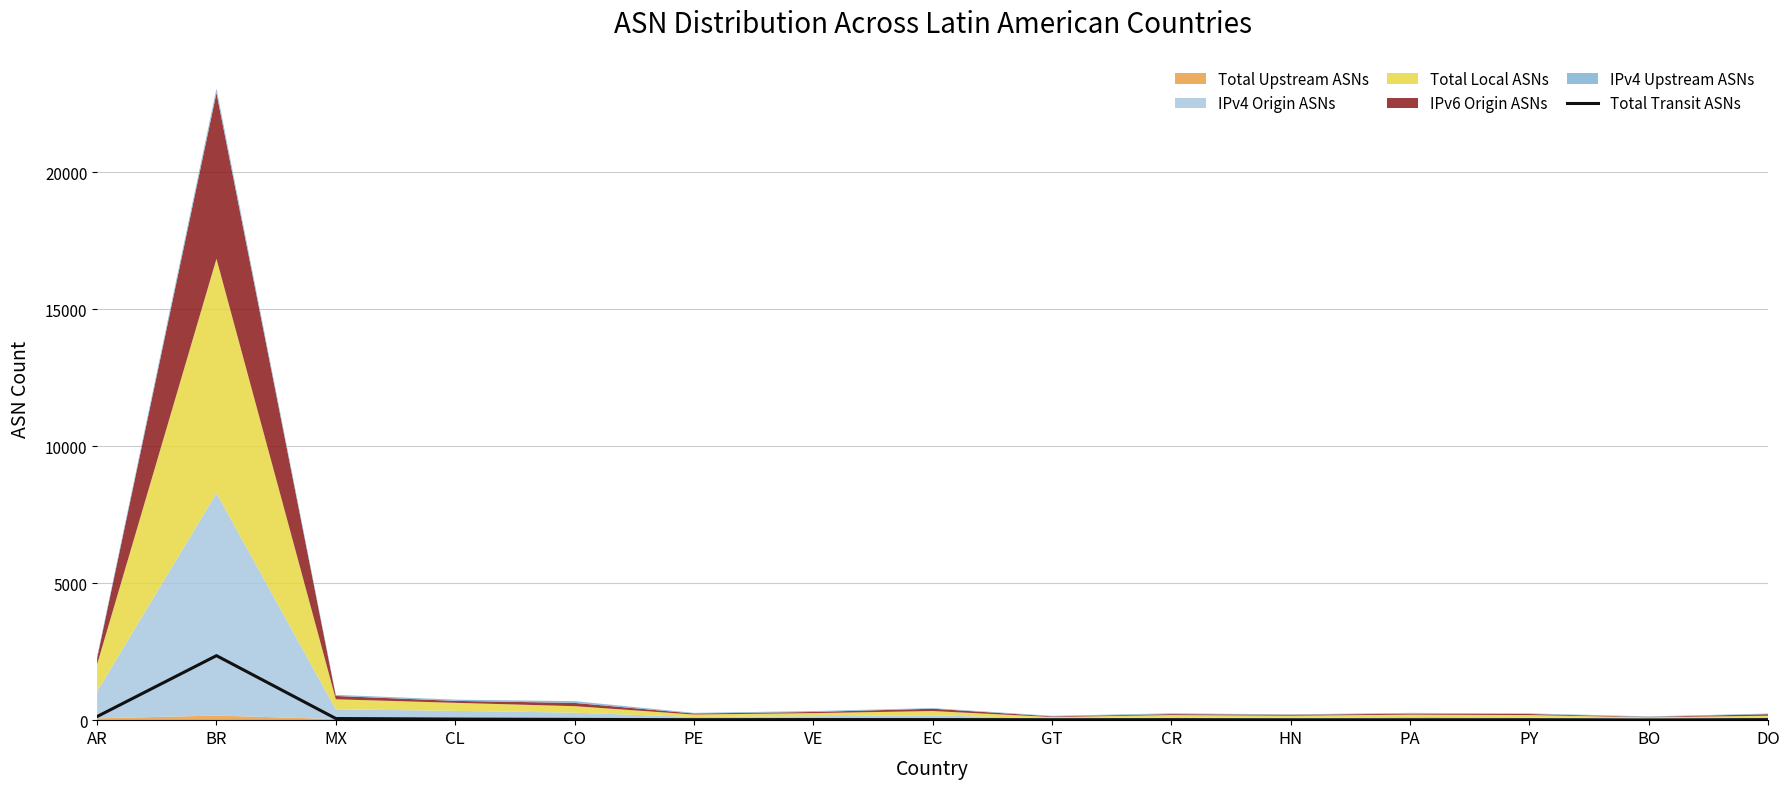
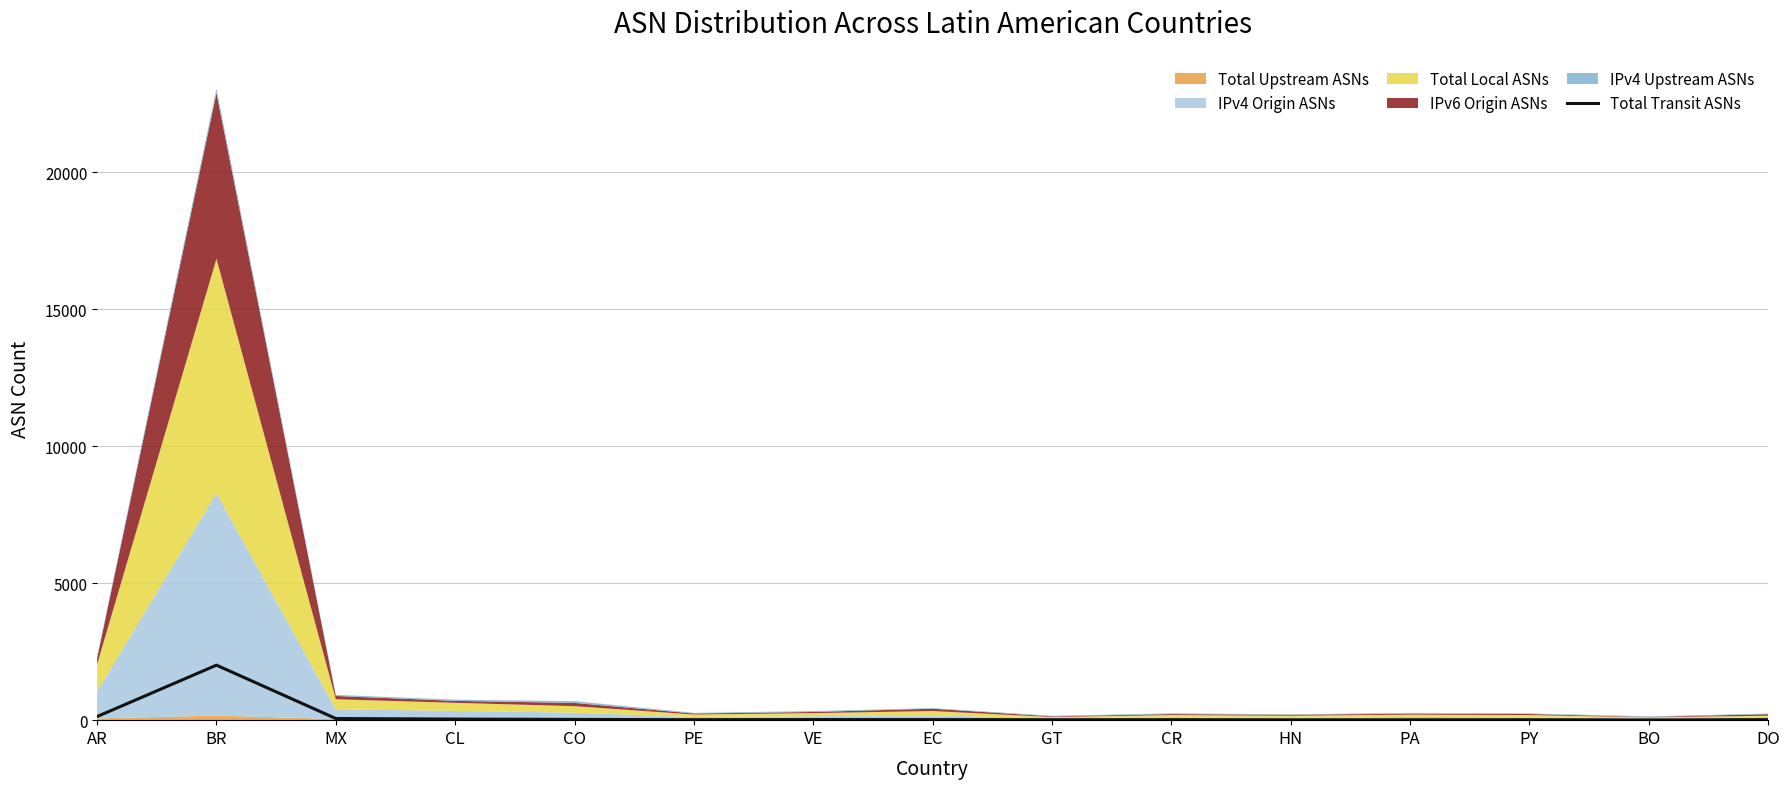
Total Transit ASNs, BR: 2400 -> 2000
